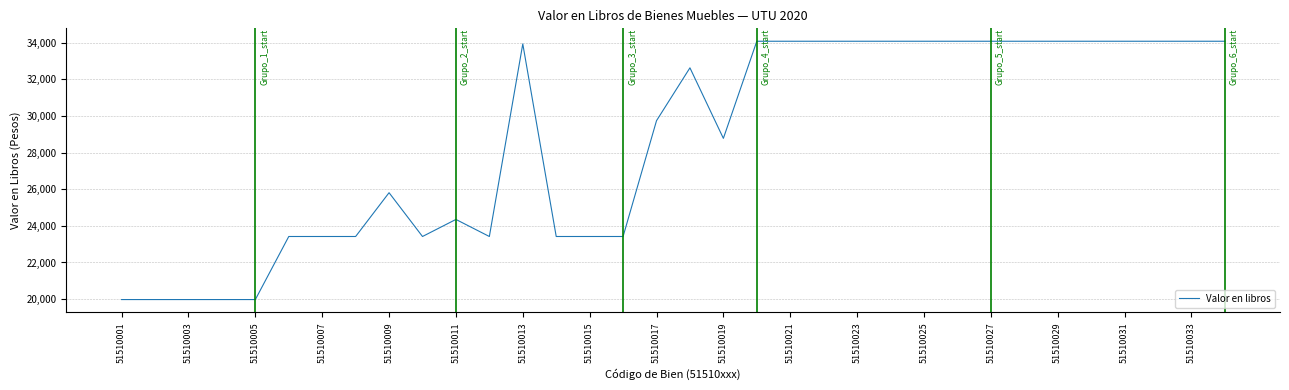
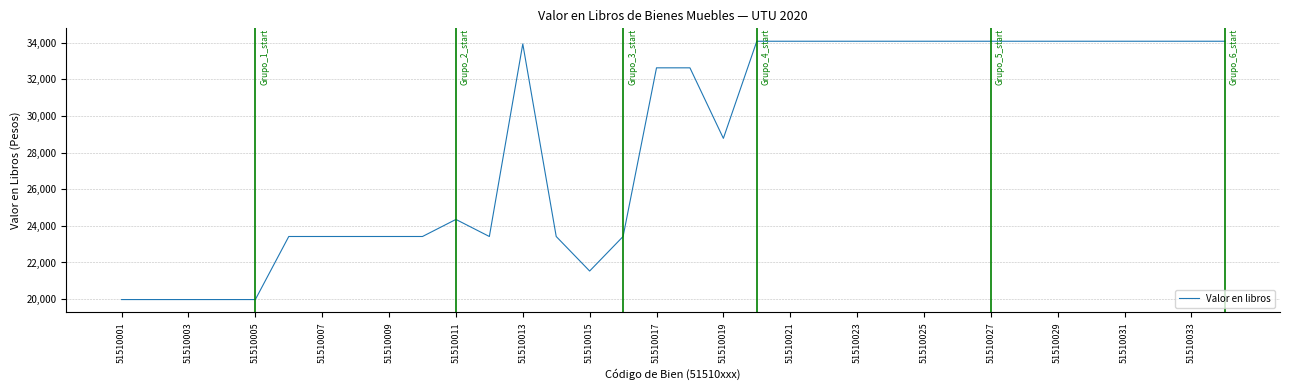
51510009: 25,800 -> 23,400
51510015: 23,400 -> 21,500
51510017: 29,700 -> 32,600
